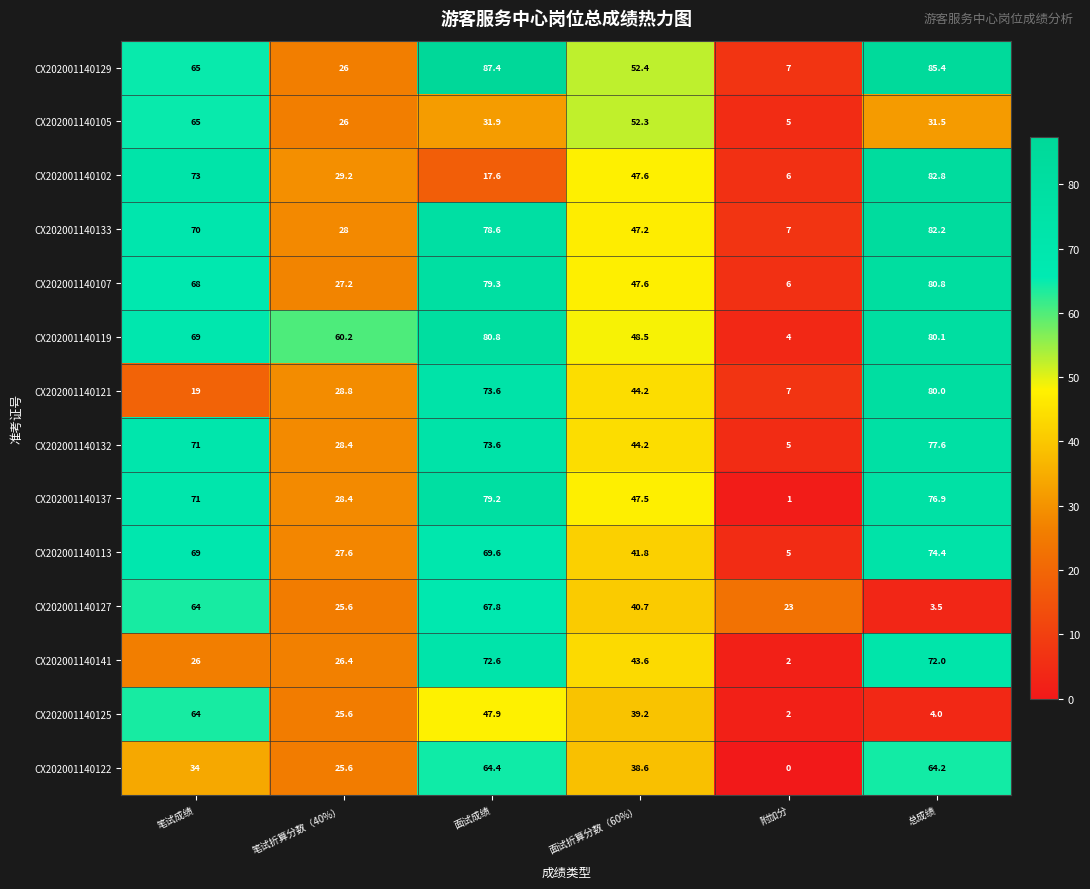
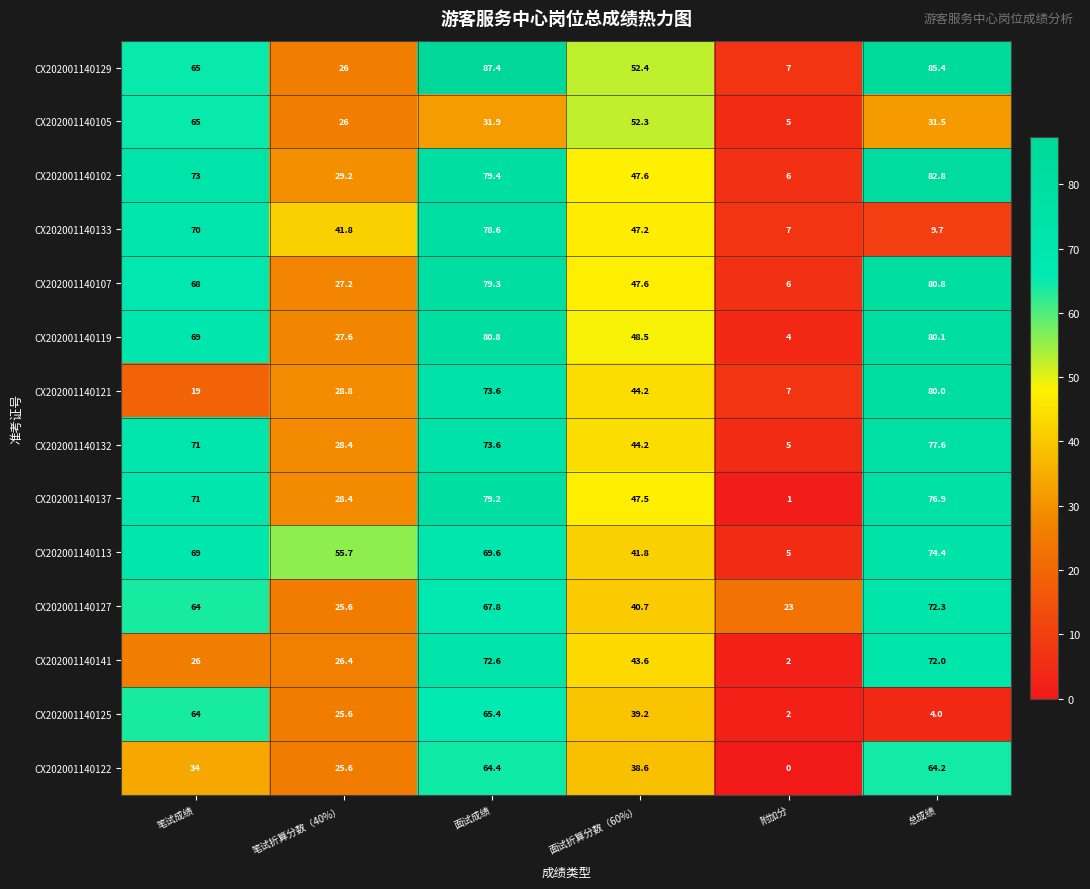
CX202001140102, 面试成绩: 17.6 -> 79.4
CX202001140133, 笔试折算分数（40%）: 28 -> 41.8
CX202001140133, 总成绩: 82.2 -> 9.7
CX202001140119, 笔试折算分数（40%）: 60.2 -> 27.6
CX202001140113, 笔试折算分数（40%）: 27.6 -> 55.7
CX202001140127, 总成绩: 3.5 -> 72.3
CX202001140125, 面试成绩: 47.9 -> 65.4
